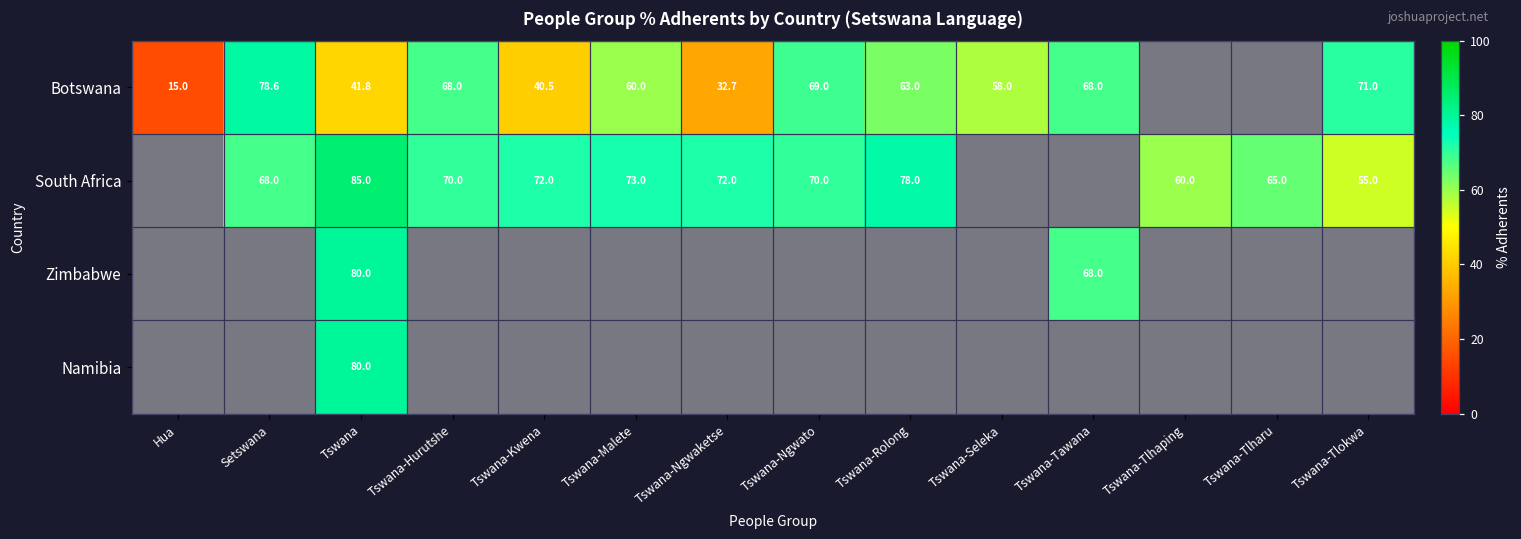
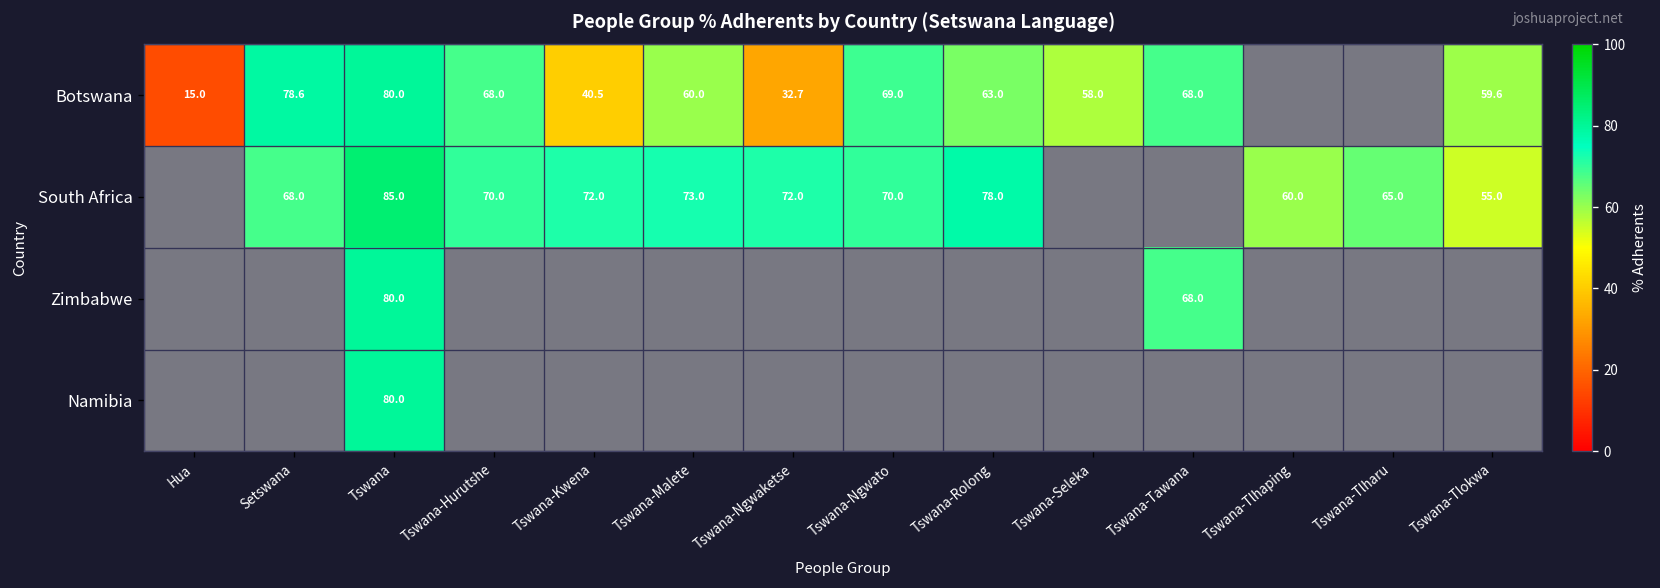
Botswana, Tswana: 41.8 -> 80.0
Botswana, Tswana-Tlokwa: 71.0 -> 59.6
